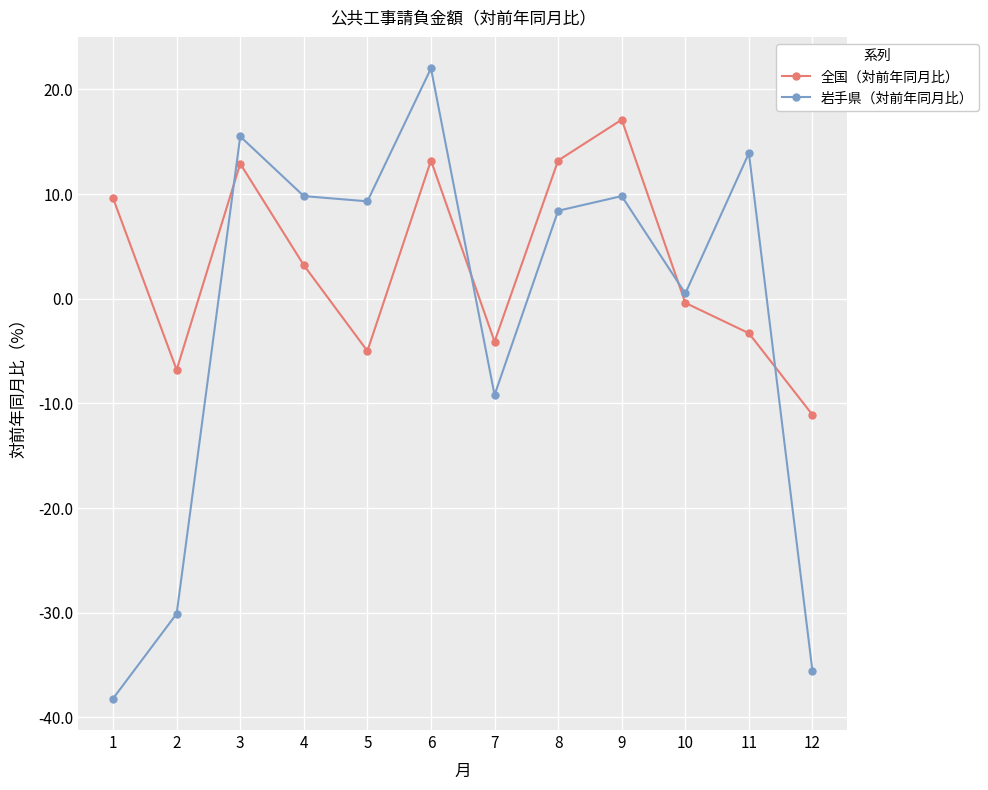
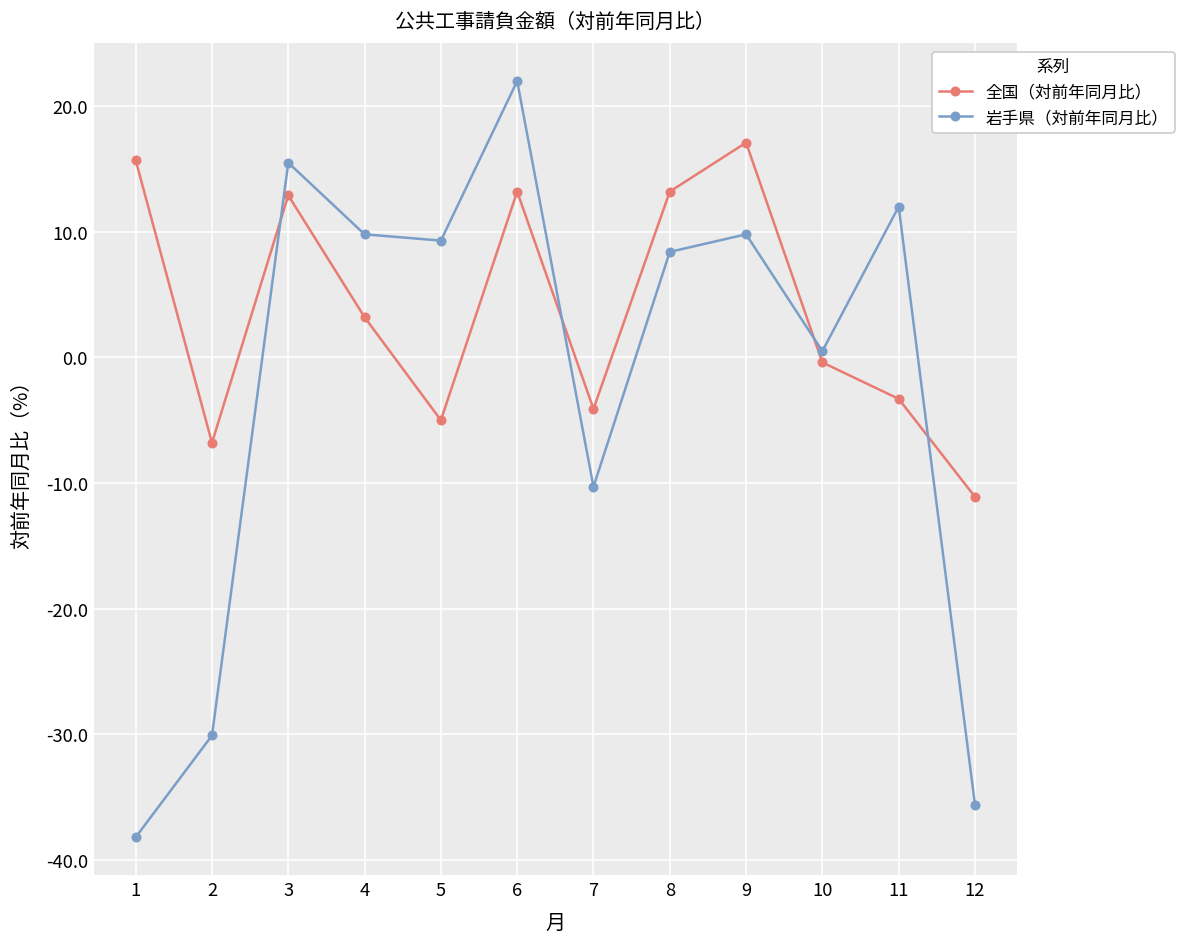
全国（対前年同月比）, 1: 9.6 -> 15.7
岩手県（対前年同月比）, 7: -9.2 -> -10.3
岩手県（対前年同月比）, 11: 13.9 -> 12.0
